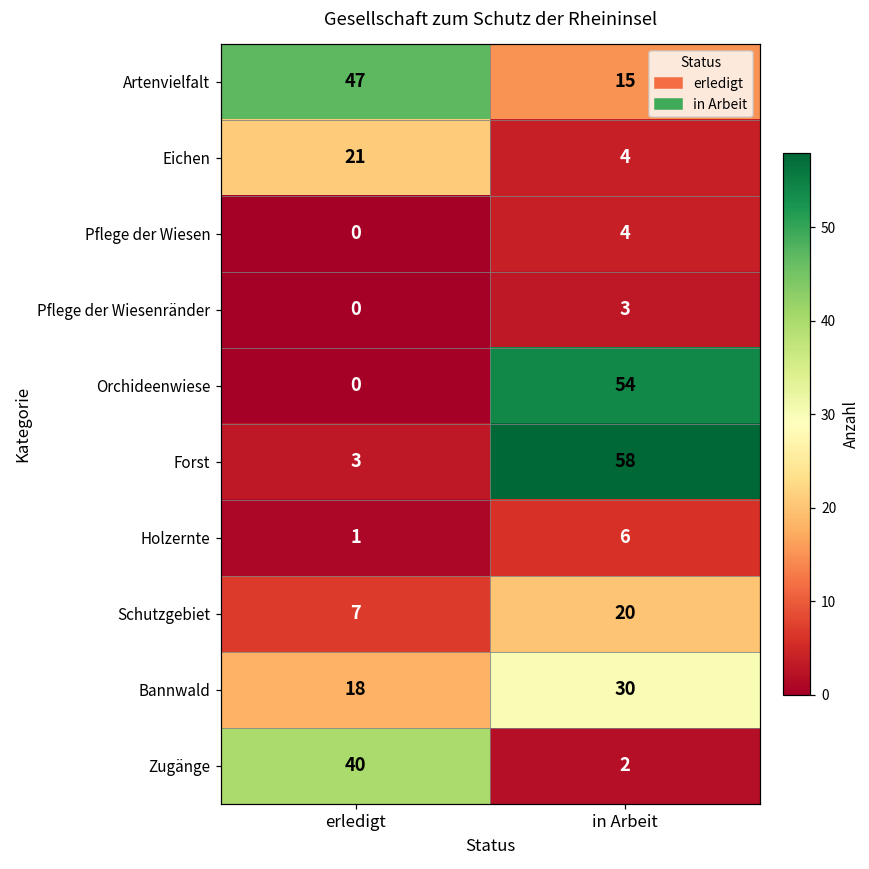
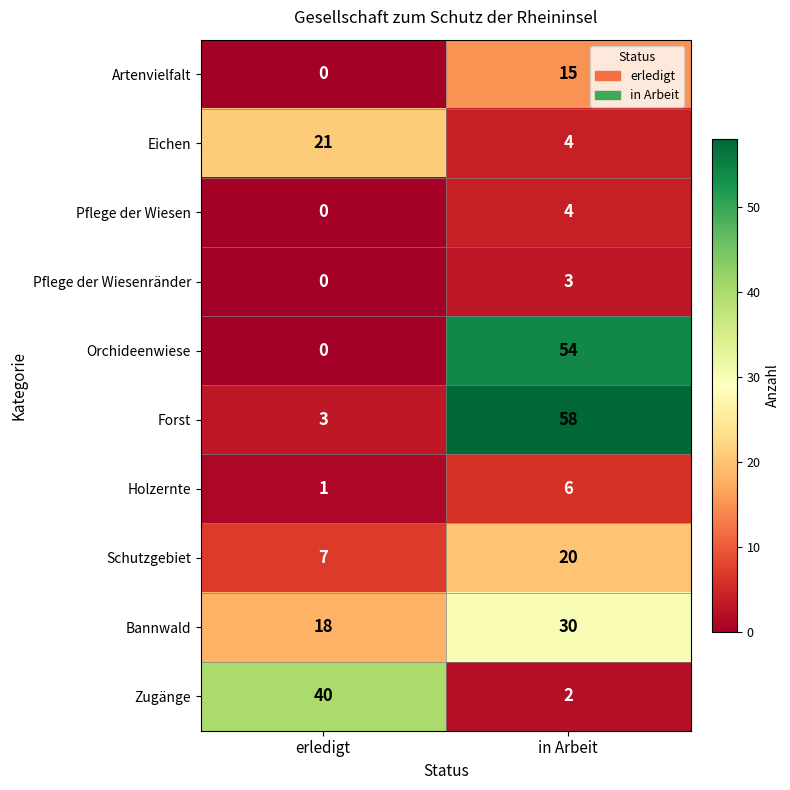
Artenvielfalt, erledigt: 47 -> 0
